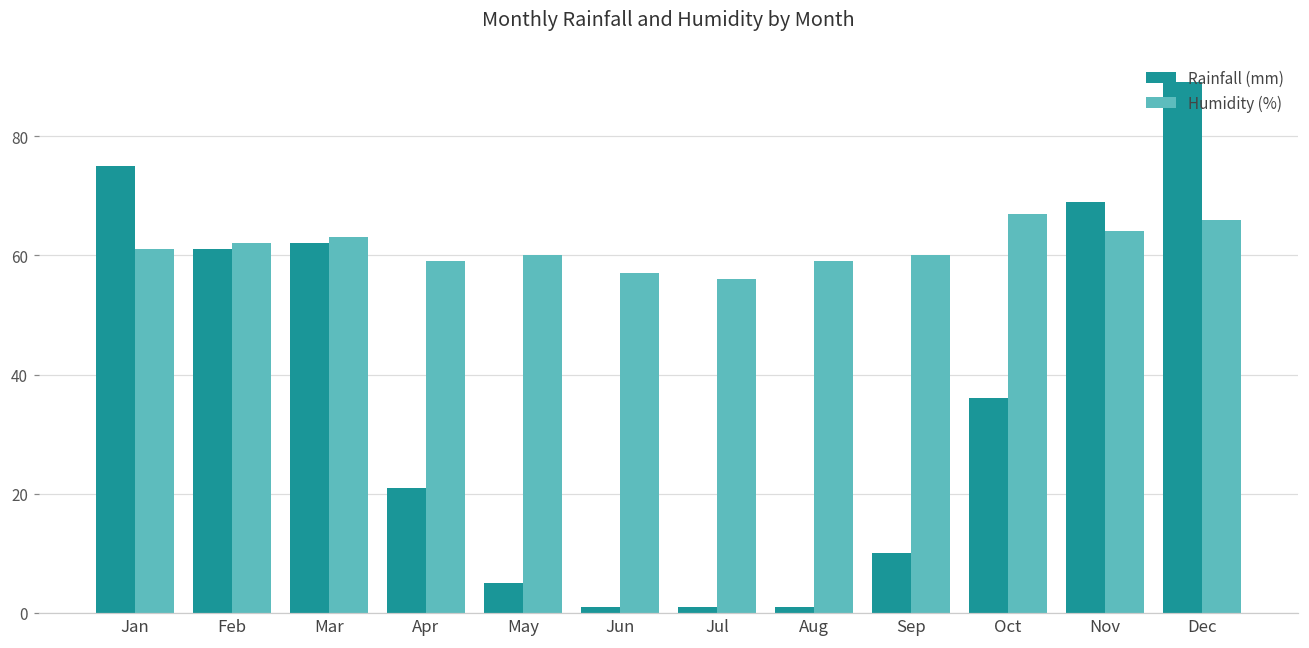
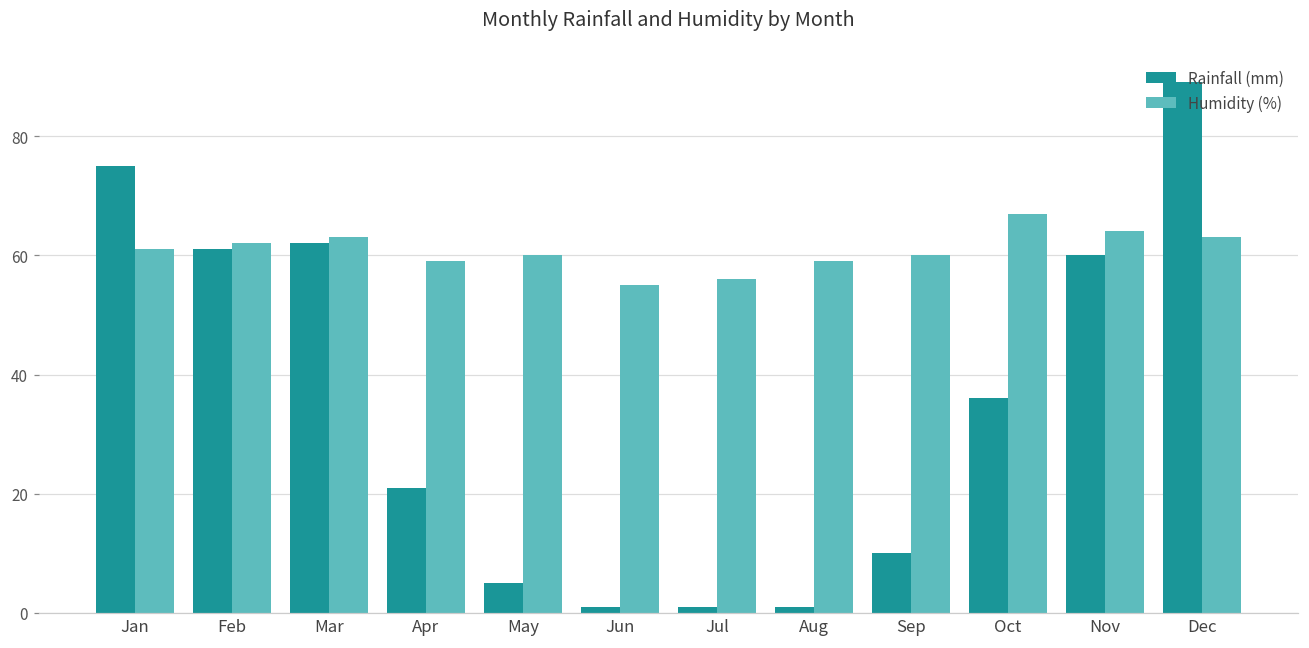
Humidity (%), Jun: 57 -> 55
Rainfall (mm), Nov: 69 -> 60
Humidity (%), Dec: 66 -> 63
